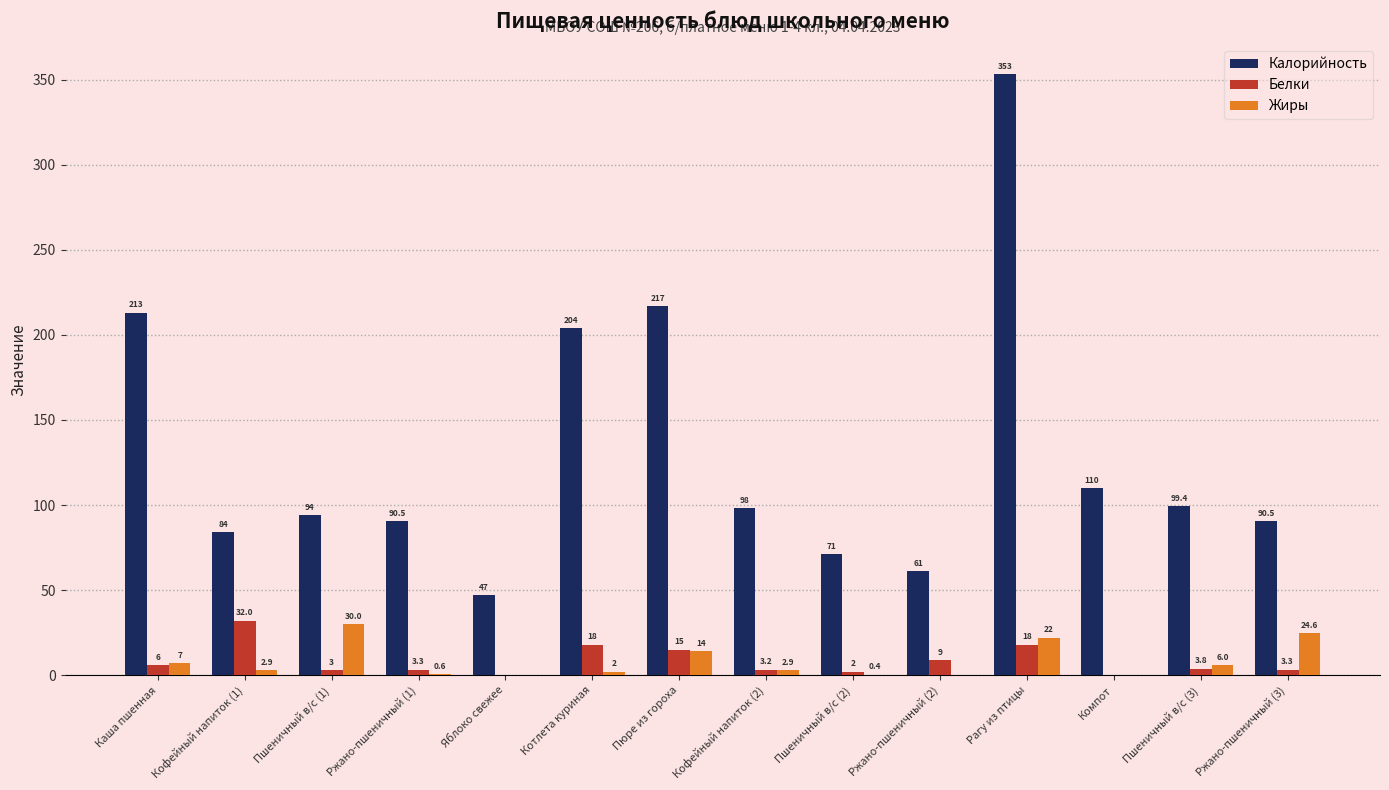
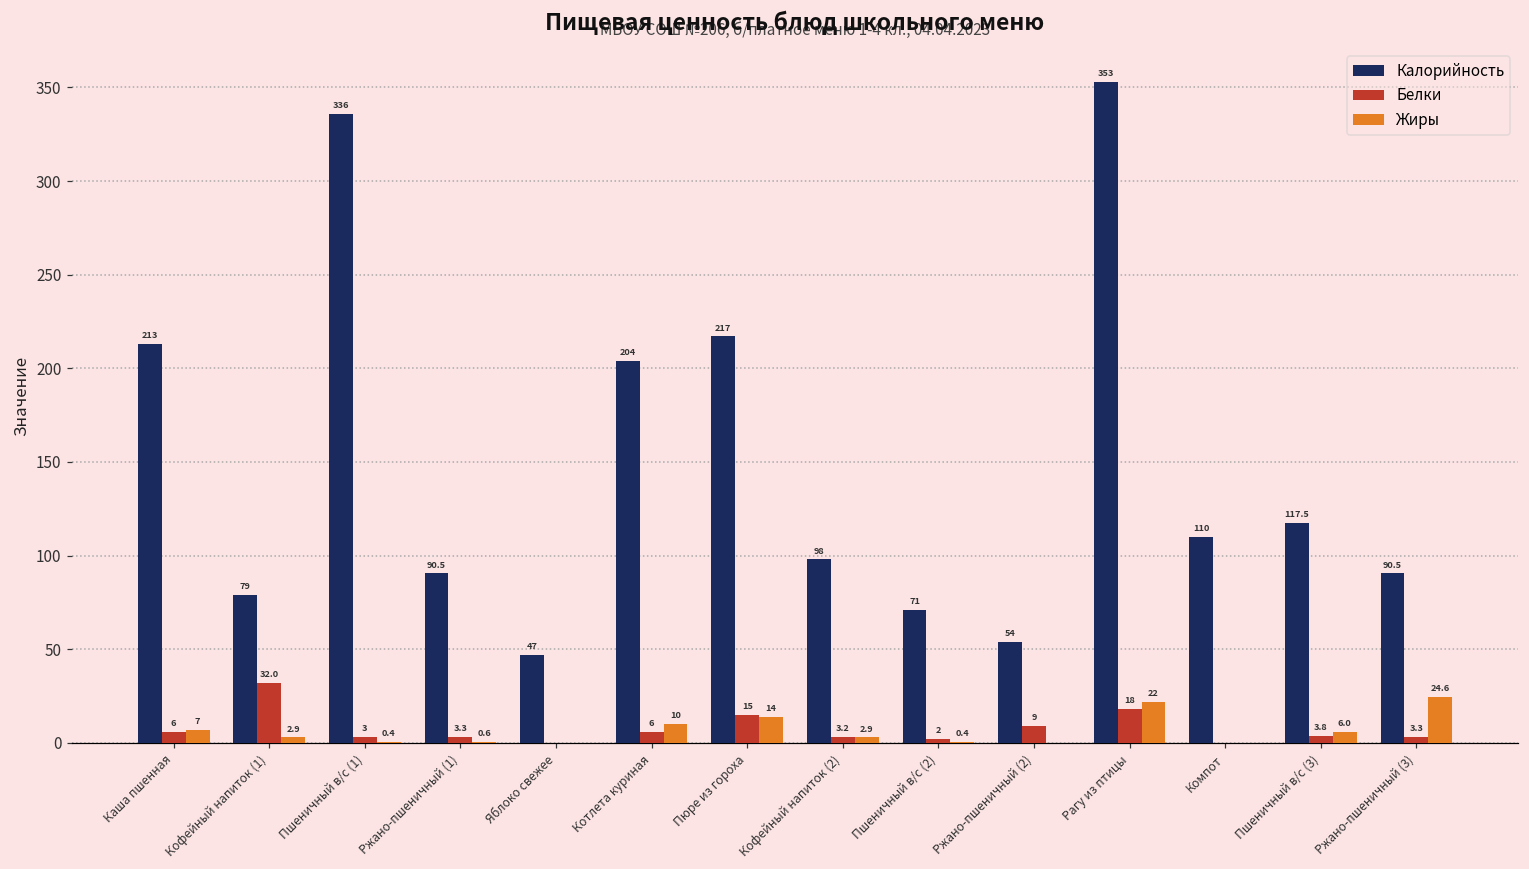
Калорийность, Кофейный напиток (1): 84 -> 79
Калорийность, Пшеничный в/с (1): 94 -> 336
Жиры, Пшеничный в/с (1): 30.0 -> 0.4
Белки, Котлета куриная: 18 -> 6
Жиры, Котлета куриная: 2 -> 10
Калорийность, Ржано-пшеничный (2): 61 -> 54
Калорийность, Пшеничный в/с (3): 99.4 -> 117.5
